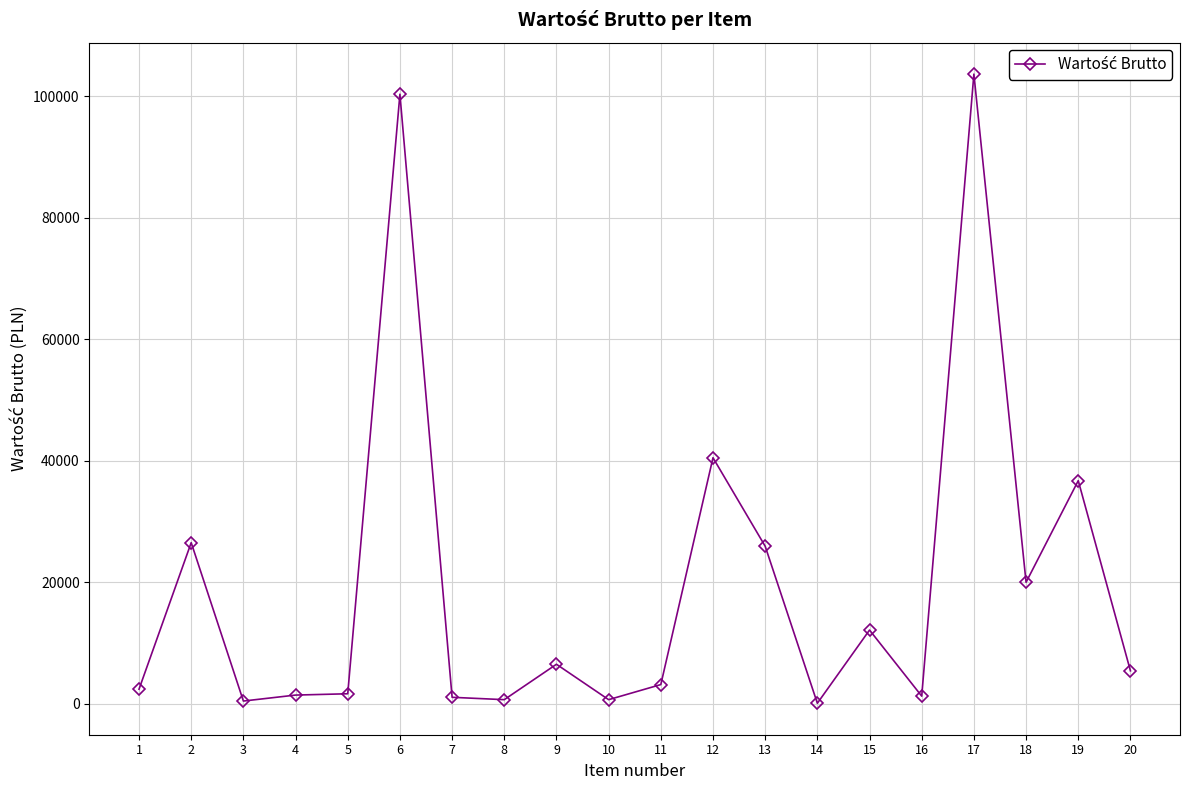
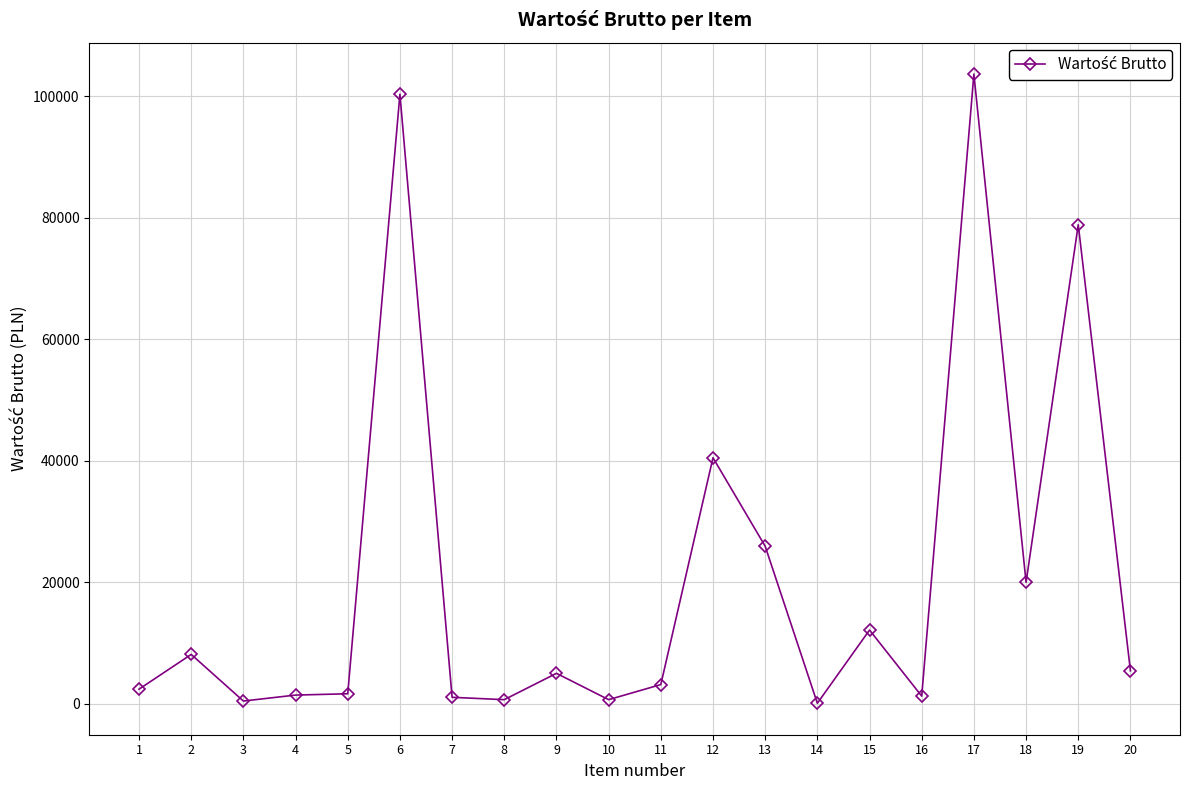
2: 27000 -> 8000
9: 6000 -> 5000
19: 37000 -> 79000
